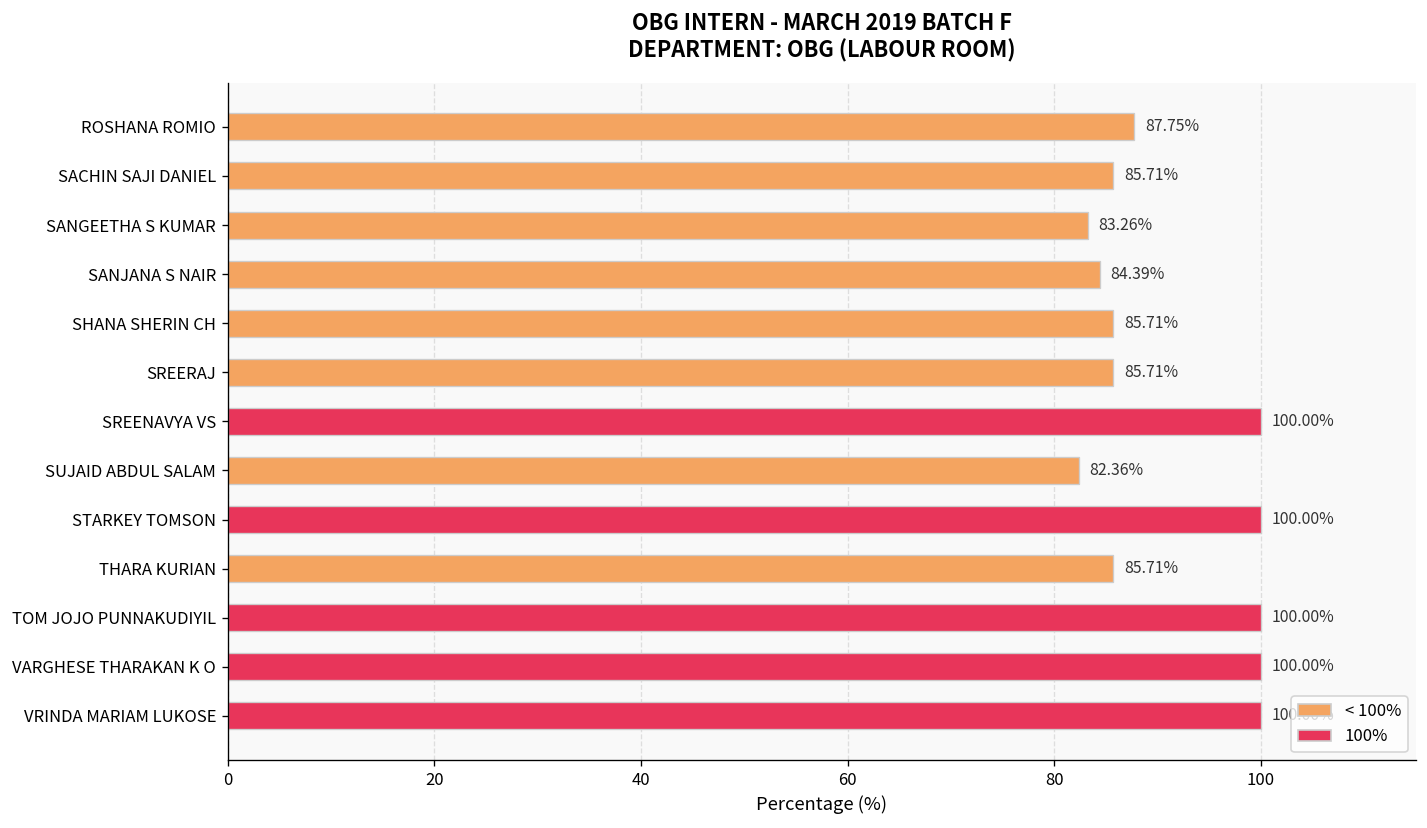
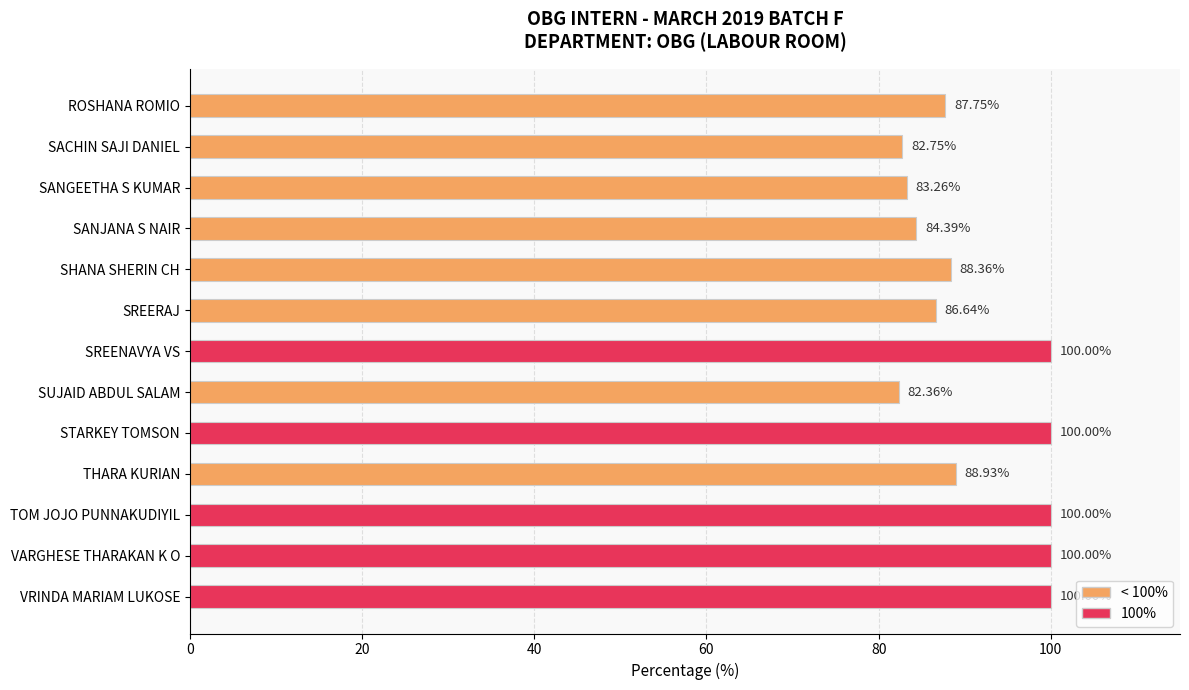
SACHIN SAJI DANIEL: 85.71% -> 82.75%
SHANA SHERIN CH: 85.71% -> 88.36%
SREERAJ: 85.71% -> 86.64%
THARA KURIAN: 85.71% -> 88.93%
